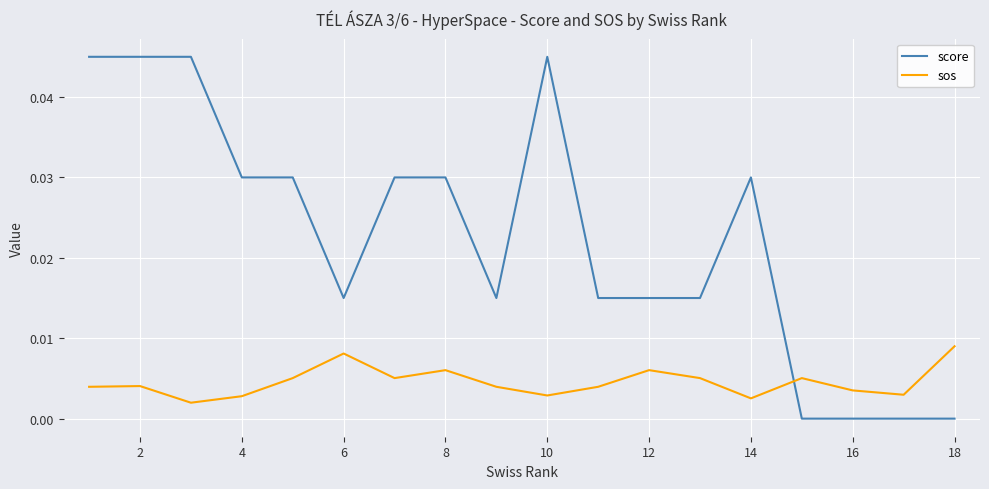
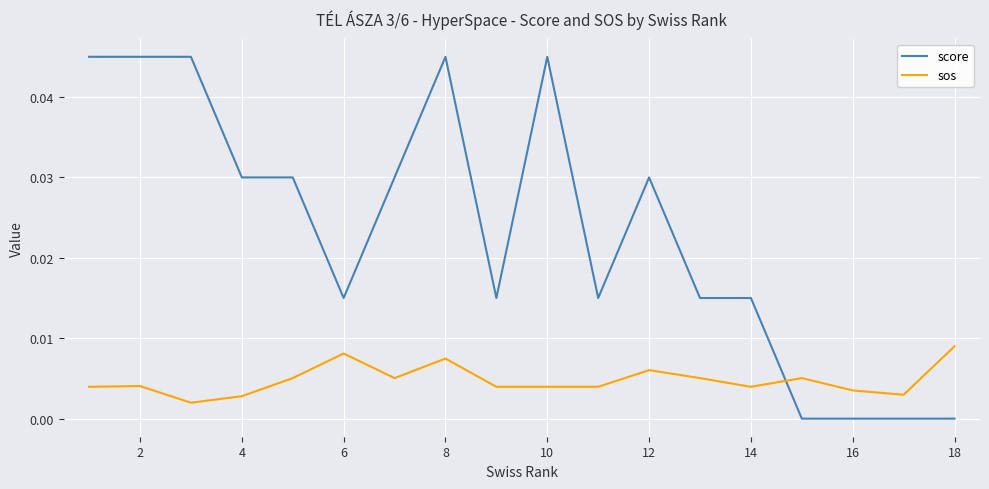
score, 8: 0.030 -> 0.045
sos, 8: 0.006 -> 0.007
sos, 10: 0.003 -> 0.004
score, 12: 0.015 -> 0.030
score, 14: 0.030 -> 0.015
sos, 14: 0.003 -> 0.004
